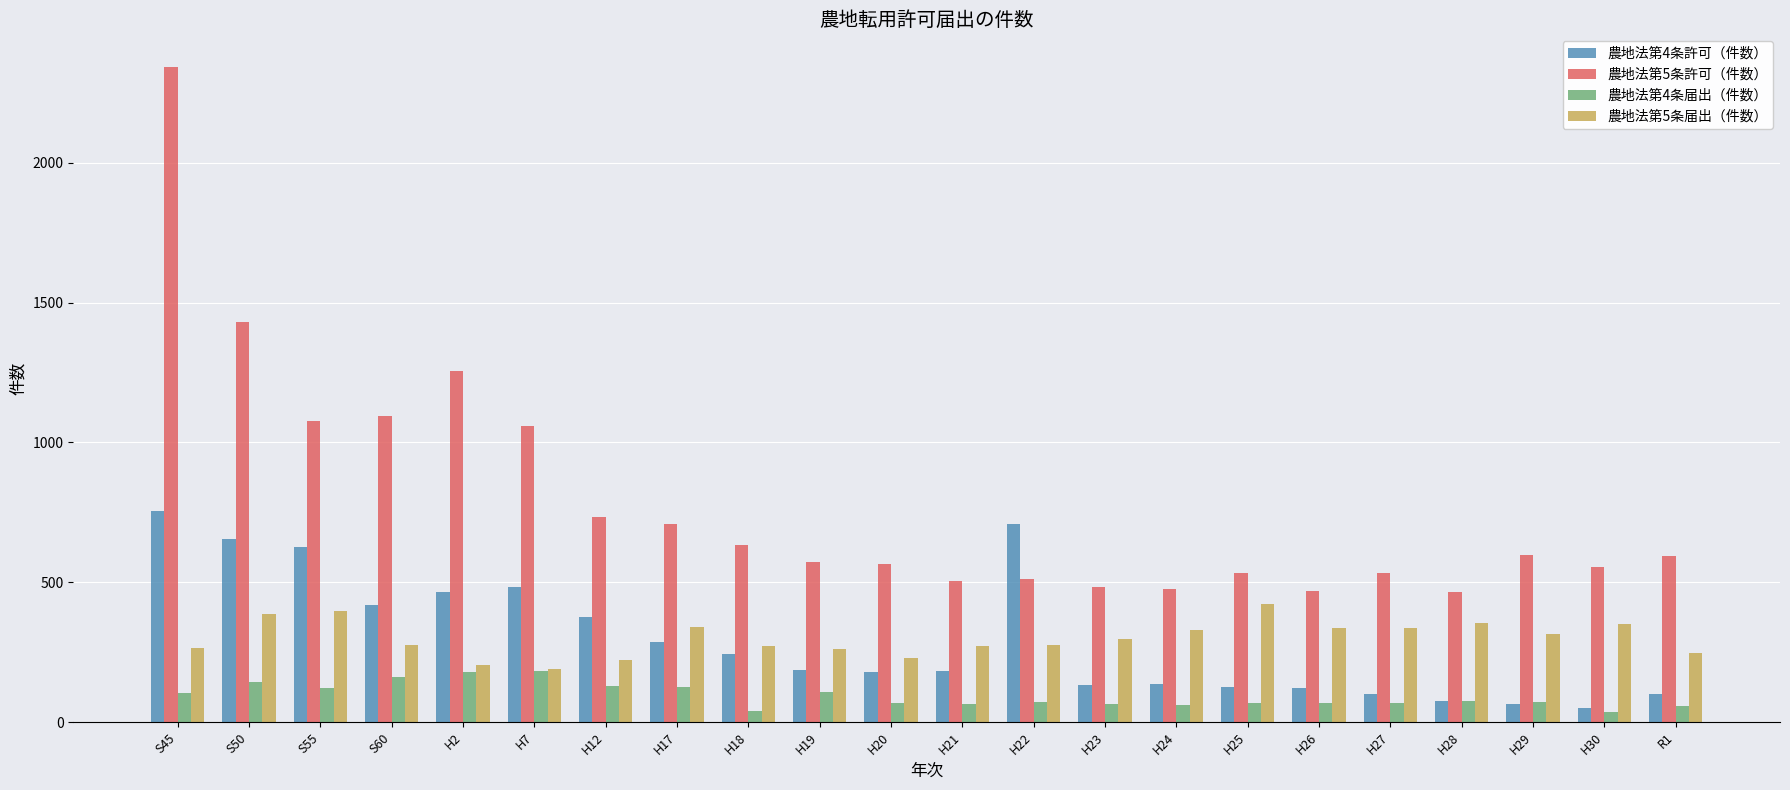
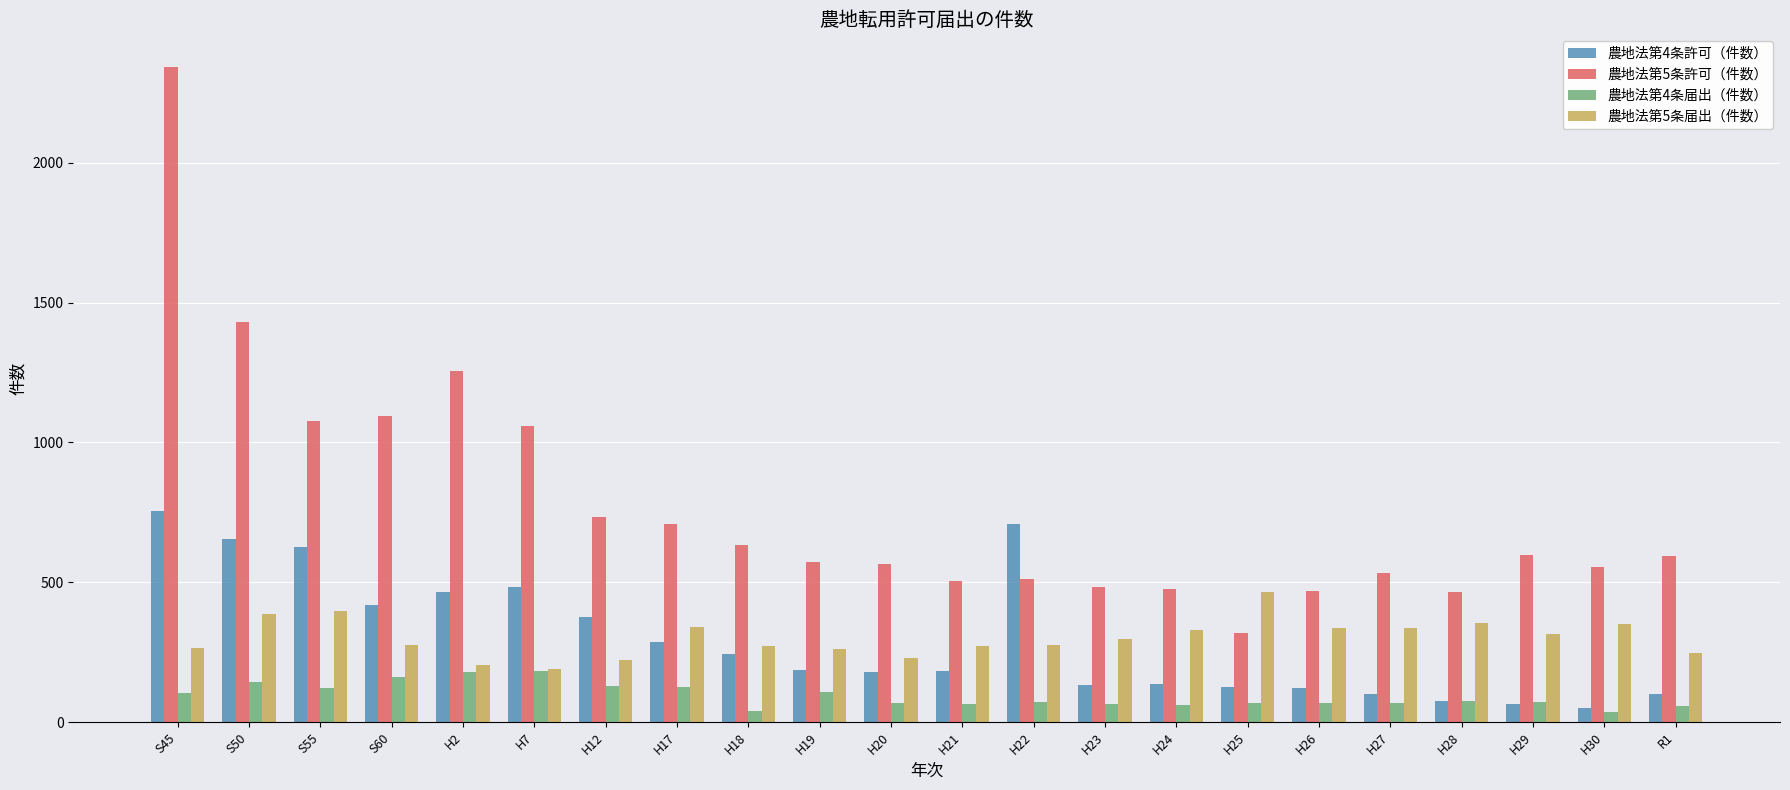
農地法第5条許可（件数）, H25: 530 -> 320
農地法第5条届出（件数）, H25: 420 -> 460
